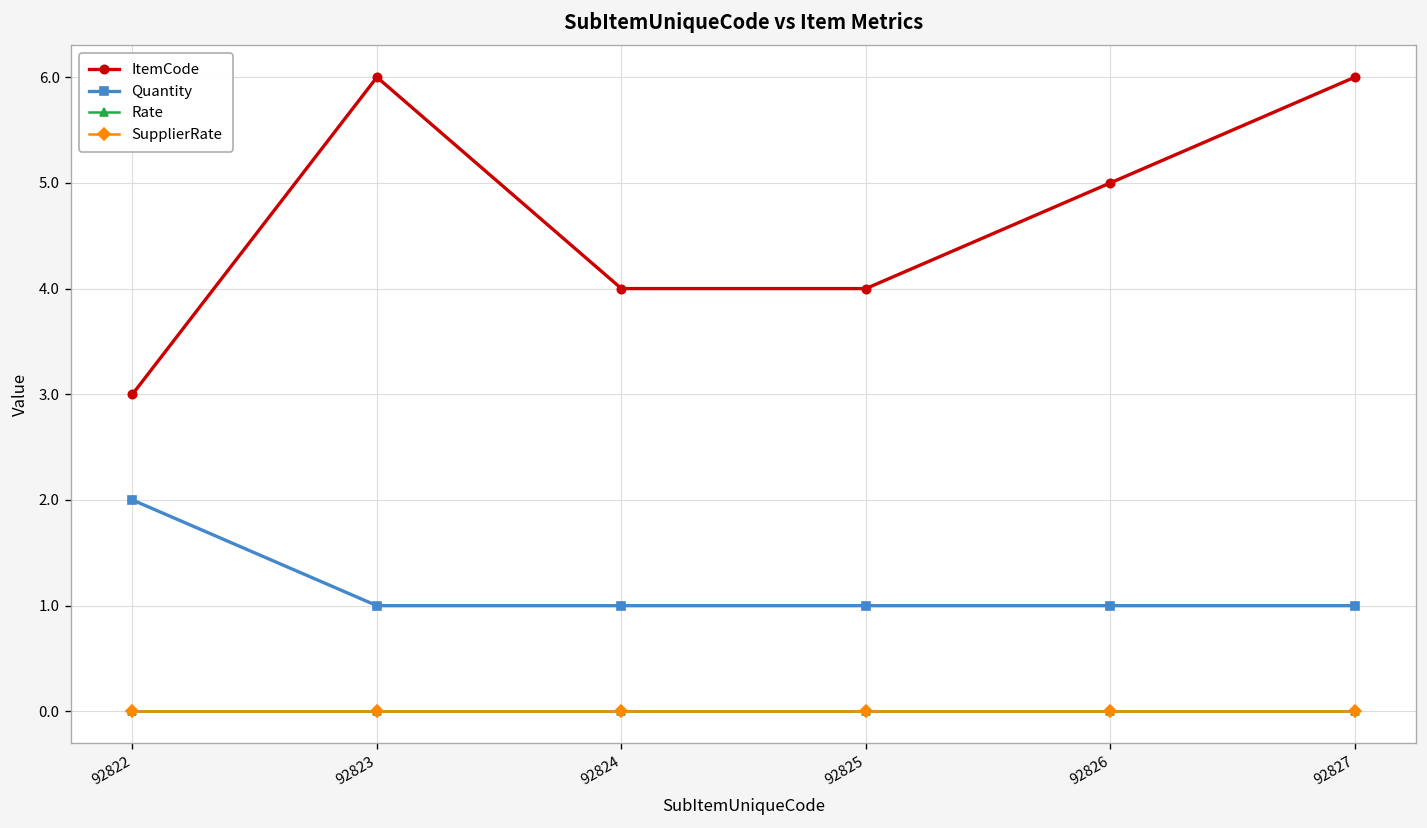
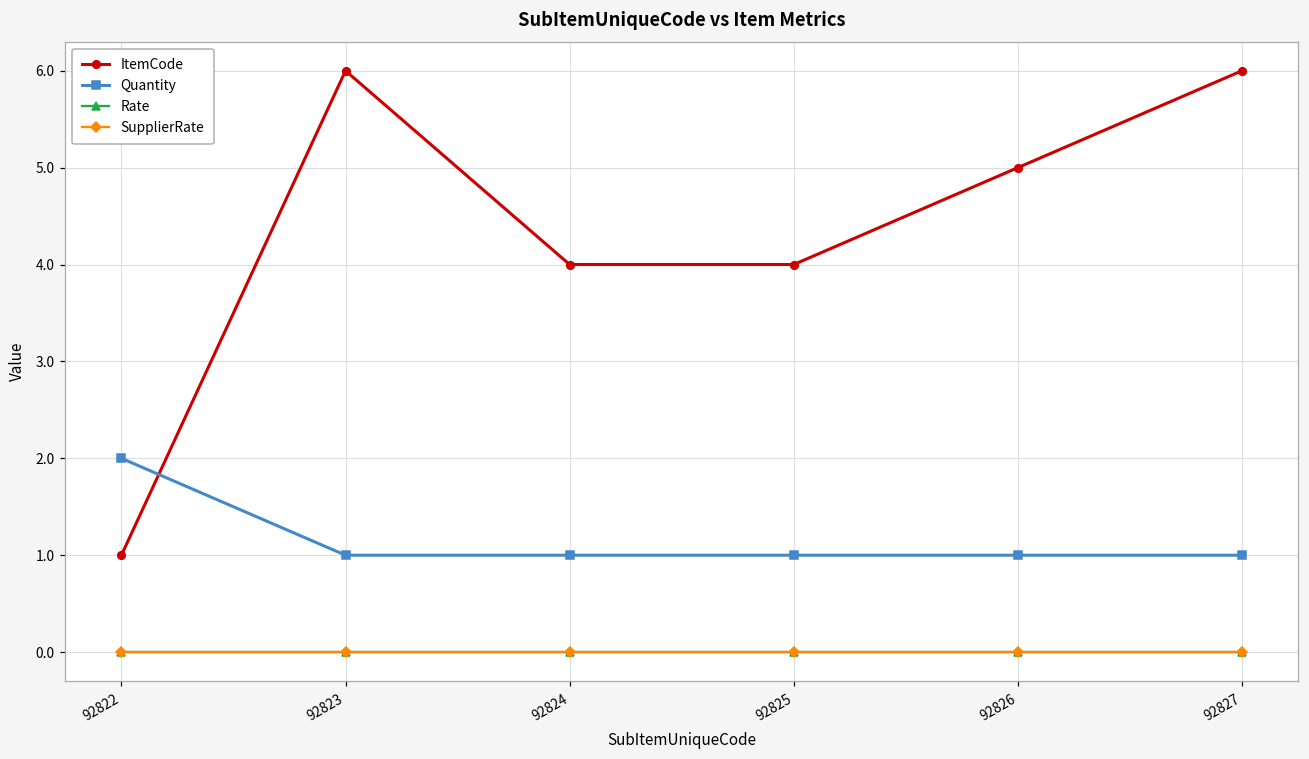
ItemCode, 92822: 3 -> 1
